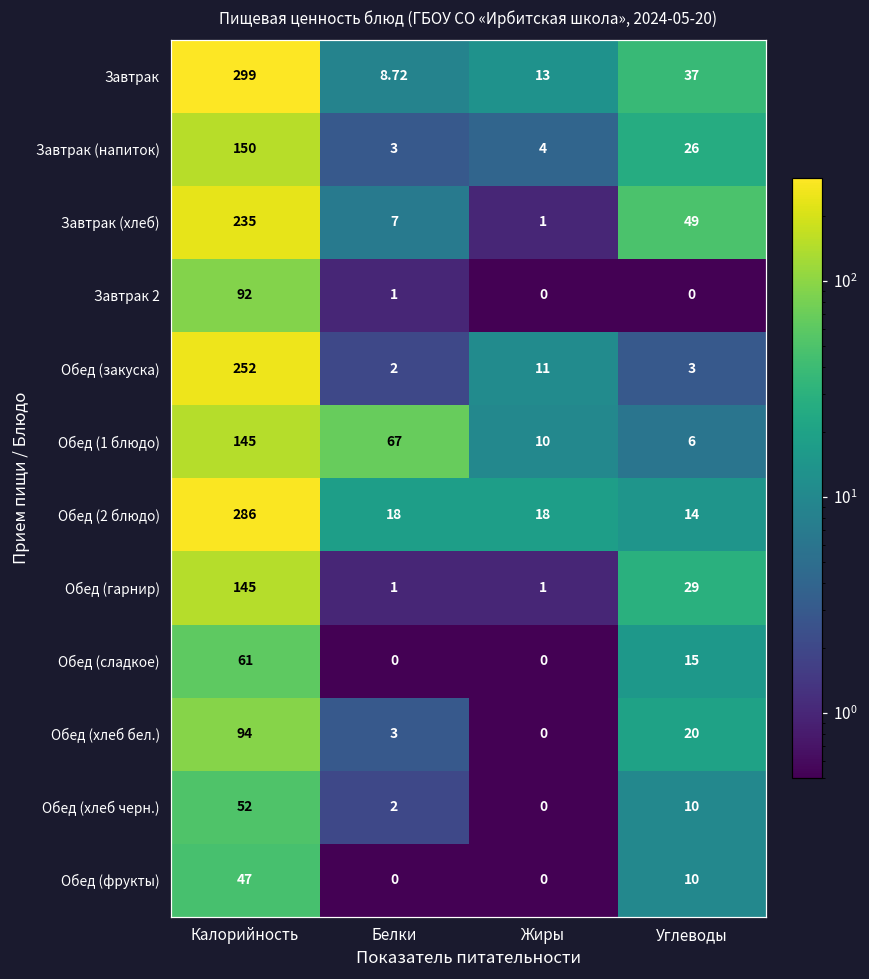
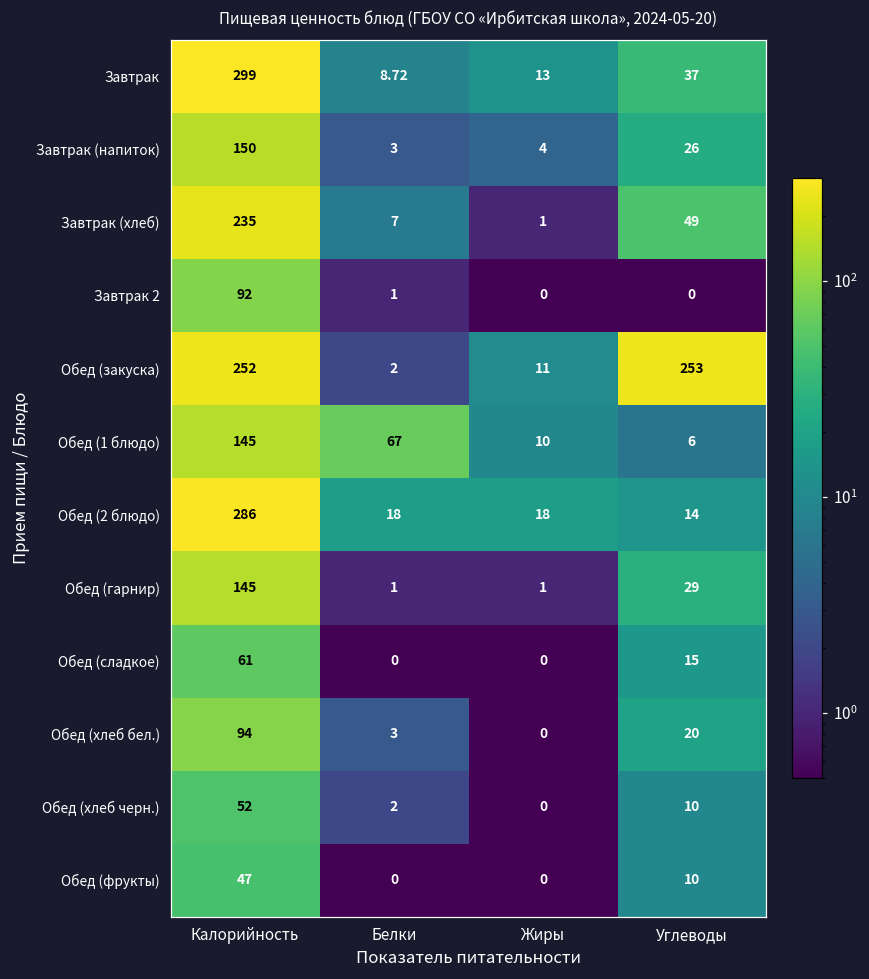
Обед (закуска), Углеводы: 3 -> 253
